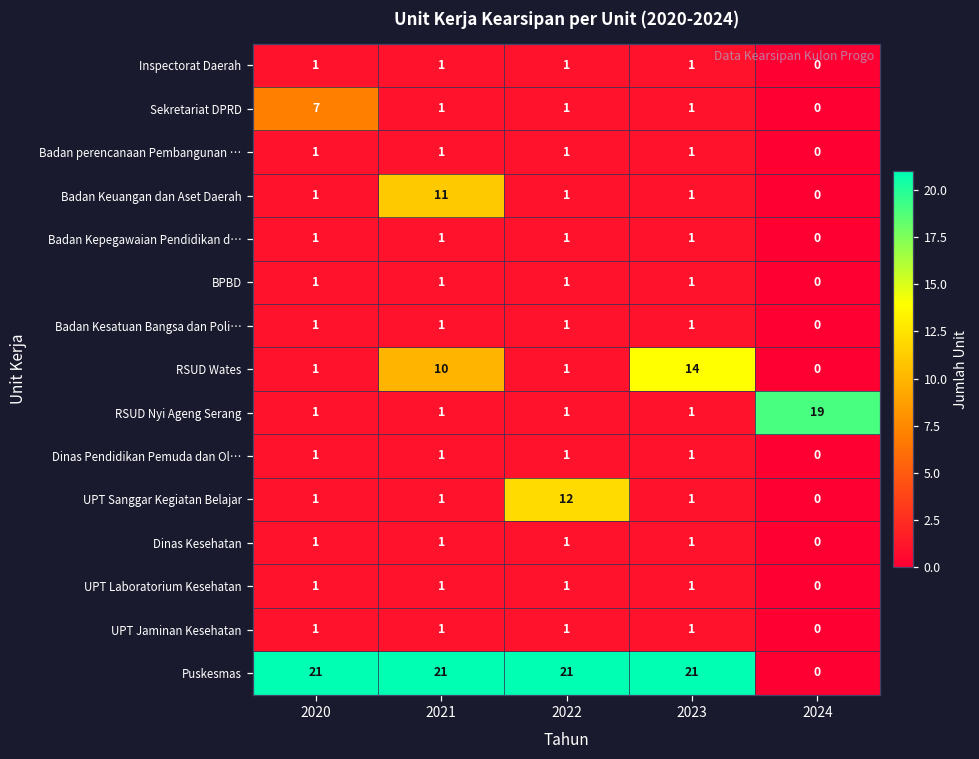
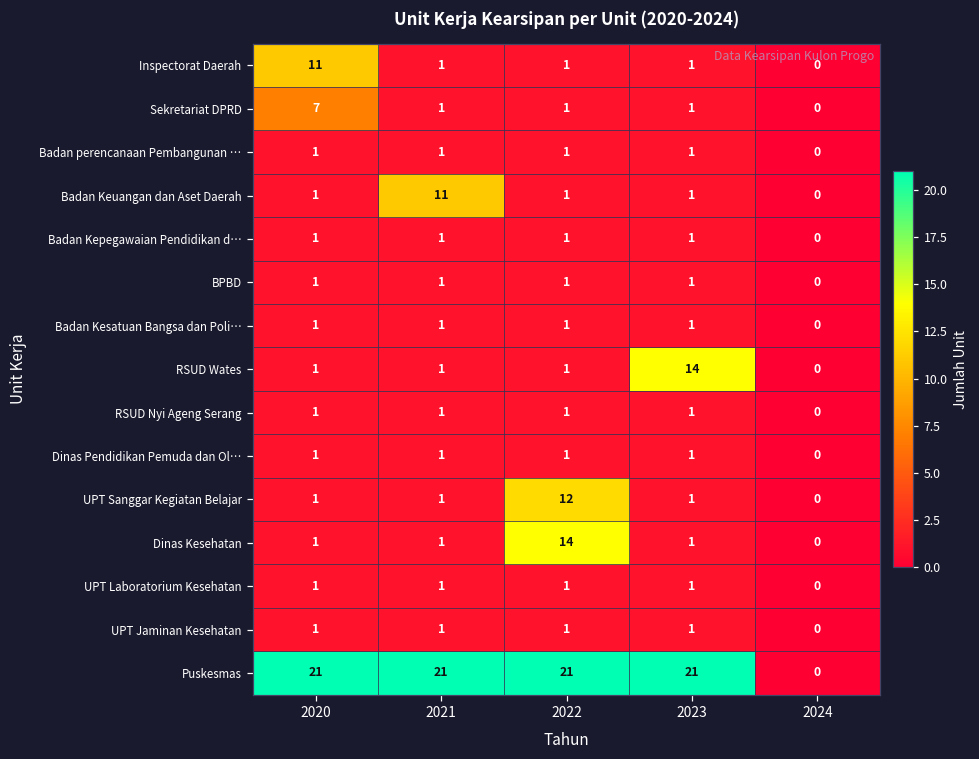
Inspectorat Daerah, 2020: 1 -> 11
RSUD Wates, 2021: 10 -> 1
RSUD Nyi Ageng Serang, 2024: 19 -> 0
Dinas Kesehatan, 2022: 1 -> 14
